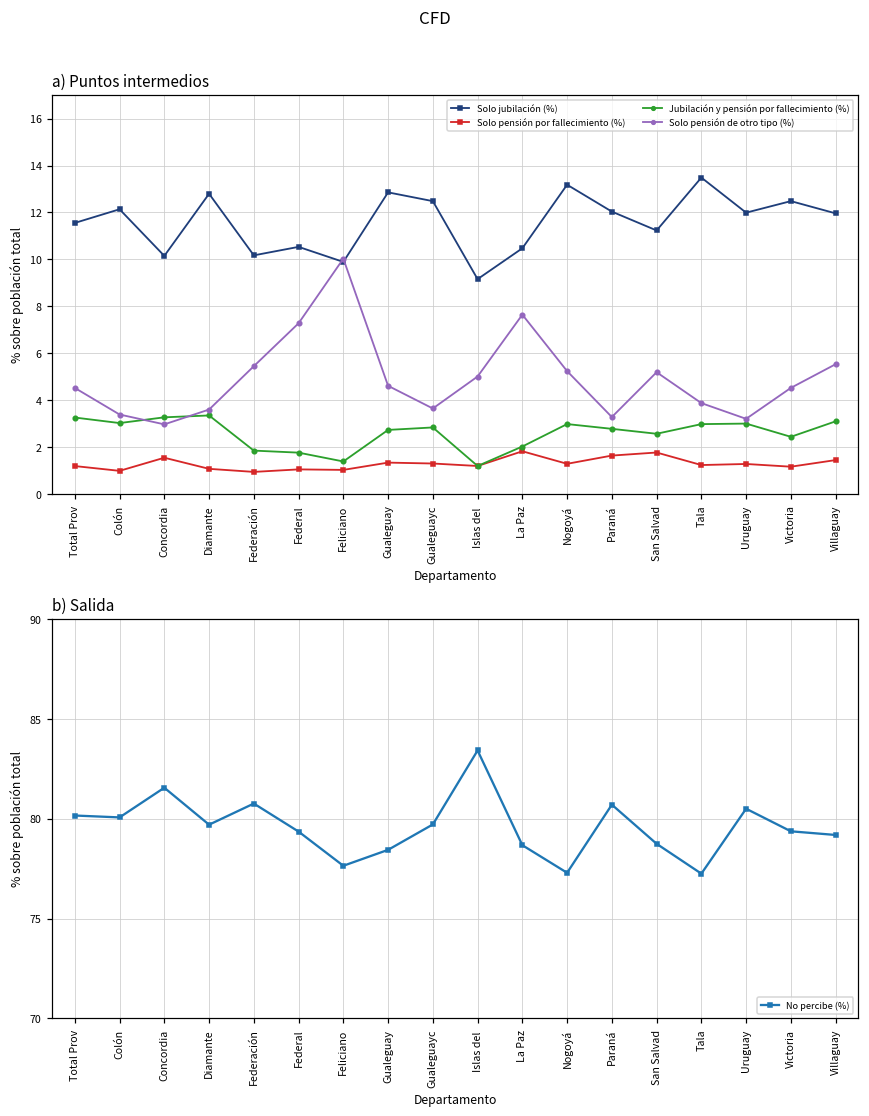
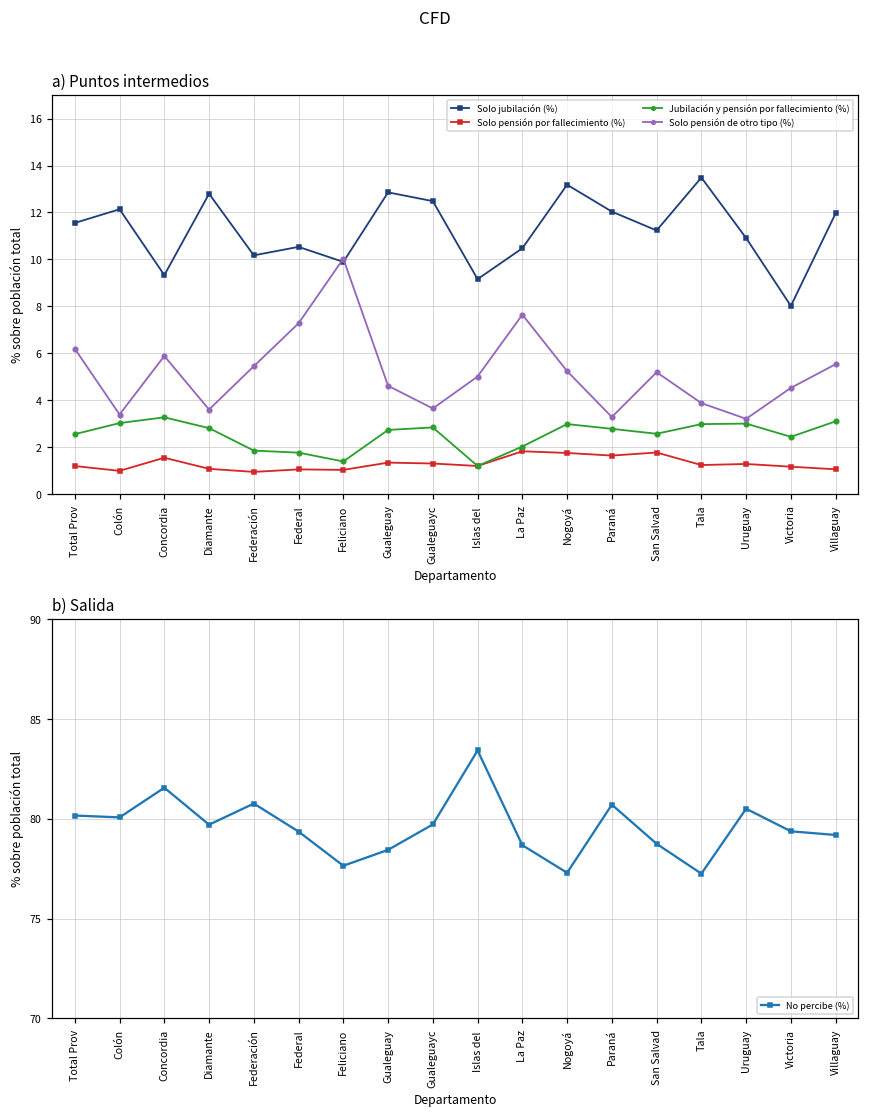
a) Puntos intermedios, Jubilación y pensión por fallecimiento (%), Total Prov: 3.3 -> 2.6
a) Puntos intermedios, Solo pensión de otro tipo (%), Total Prov: 4.5 -> 6.2
a) Puntos intermedios, Solo jubilación (%), Concordia: 10.2 -> 9.3
a) Puntos intermedios, Solo pensión de otro tipo (%), Concordia: 3.0 -> 5.9
a) Puntos intermedios, Jubilación y pensión por fallecimiento (%), Diamante: 3.4 -> 2.8
a) Puntos intermedios, Solo pensión por fallecimiento (%), Nogoyá: 1.3 -> 1.8
a) Puntos intermedios, Solo jubilación (%), Uruguay: 12.0 -> 10.9
a) Puntos intermedios, Solo jubilación (%), Victoria: 12.5 -> 8.0
a) Puntos intermedios, Solo pensión por fallecimiento (%), Villaguay: 1.5 -> 1.1
